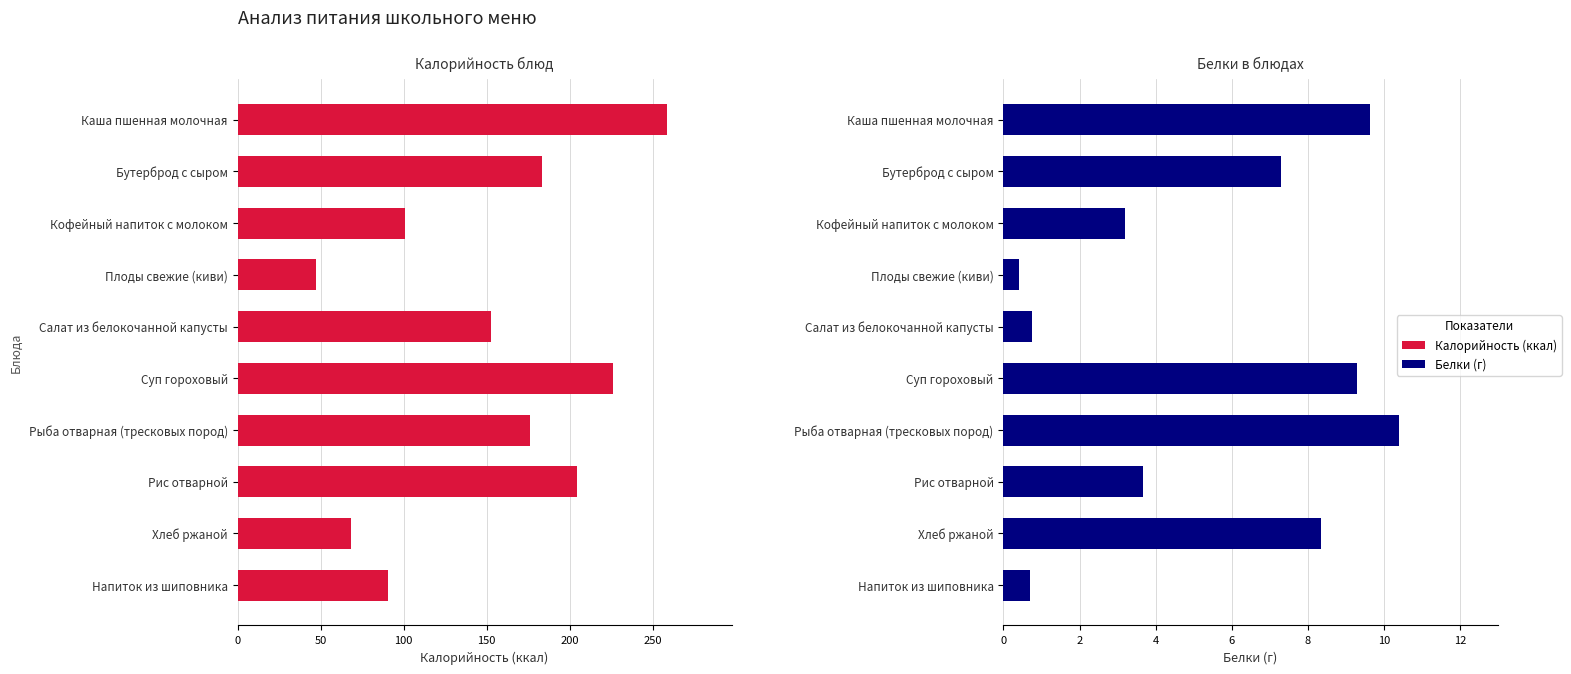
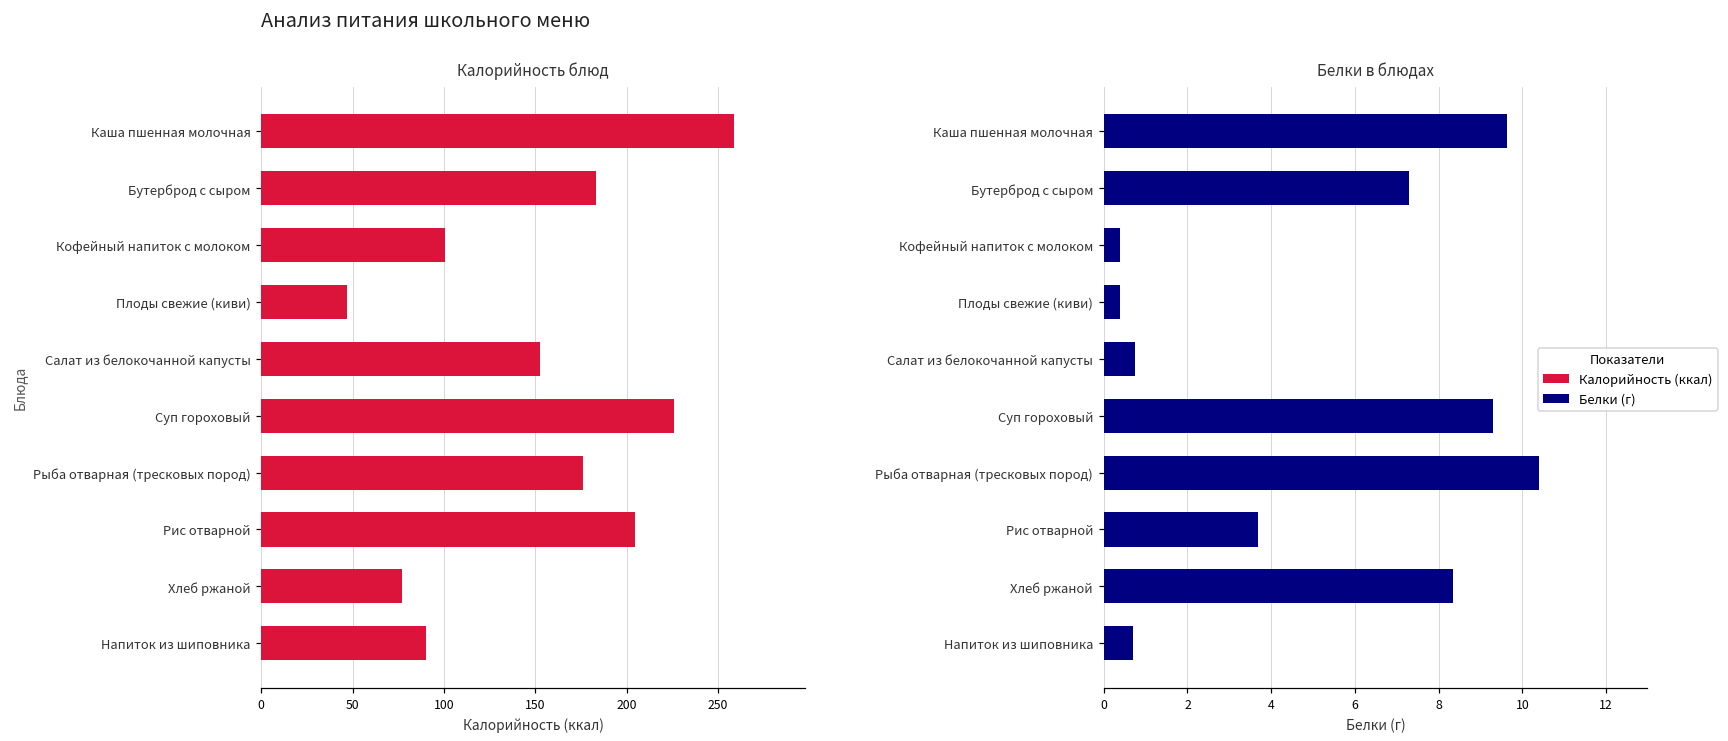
Калорийность блюд, Хлеб ржаной: 68 -> 77
Белки в блюдах, Кофейный напиток с молоком: 3.2 -> 0.4
